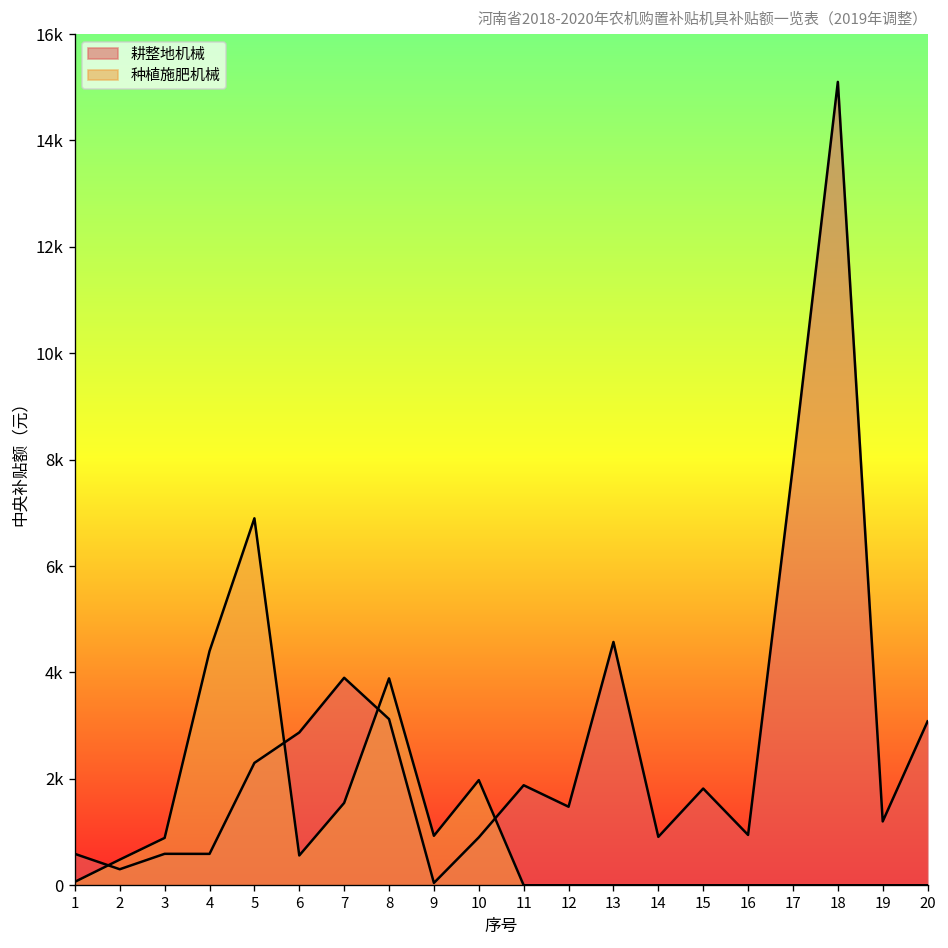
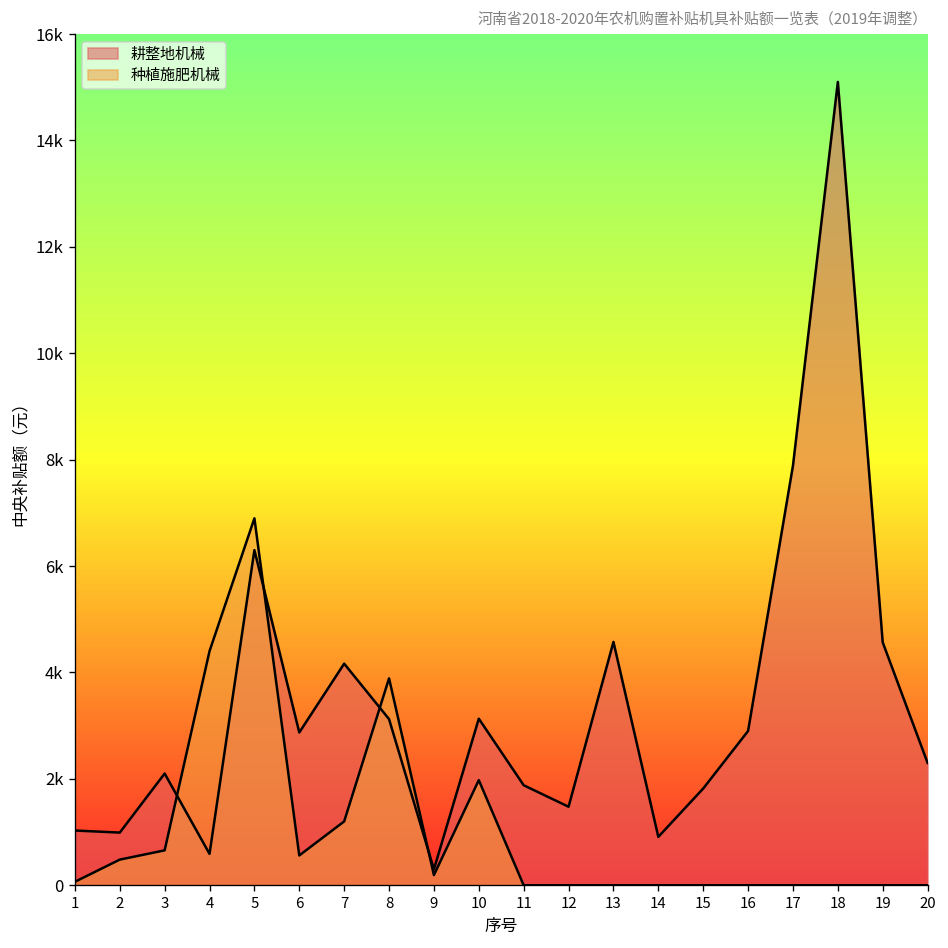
耕整地机械, 1: 600 -> 1000
耕整地机械, 2: 300 -> 1000
耕整地机械, 3: 600 -> 2100
种植施肥机械, 3: 900 -> 700
耕整地机械, 5: 2300 -> 6300
耕整地机械, 7: 3900 -> 4200
种植施肥机械, 7: 1500 -> 1200
耕整地机械, 9: 0 -> 300
种植施肥机械, 9: 900 -> 200
耕整地机械, 10: 900 -> 3100
耕整地机械, 16: 900 -> 2900
耕整地机械, 19: 1200 -> 4600
耕整地机械, 20: 3100 -> 2300
